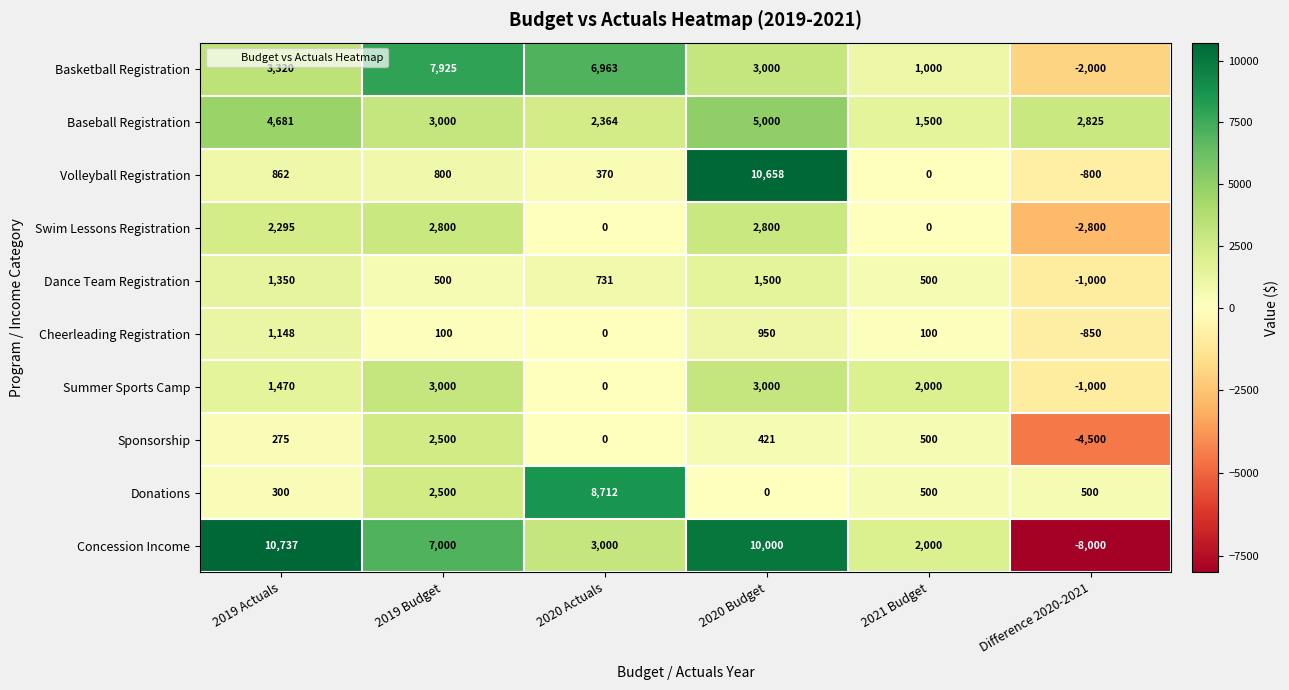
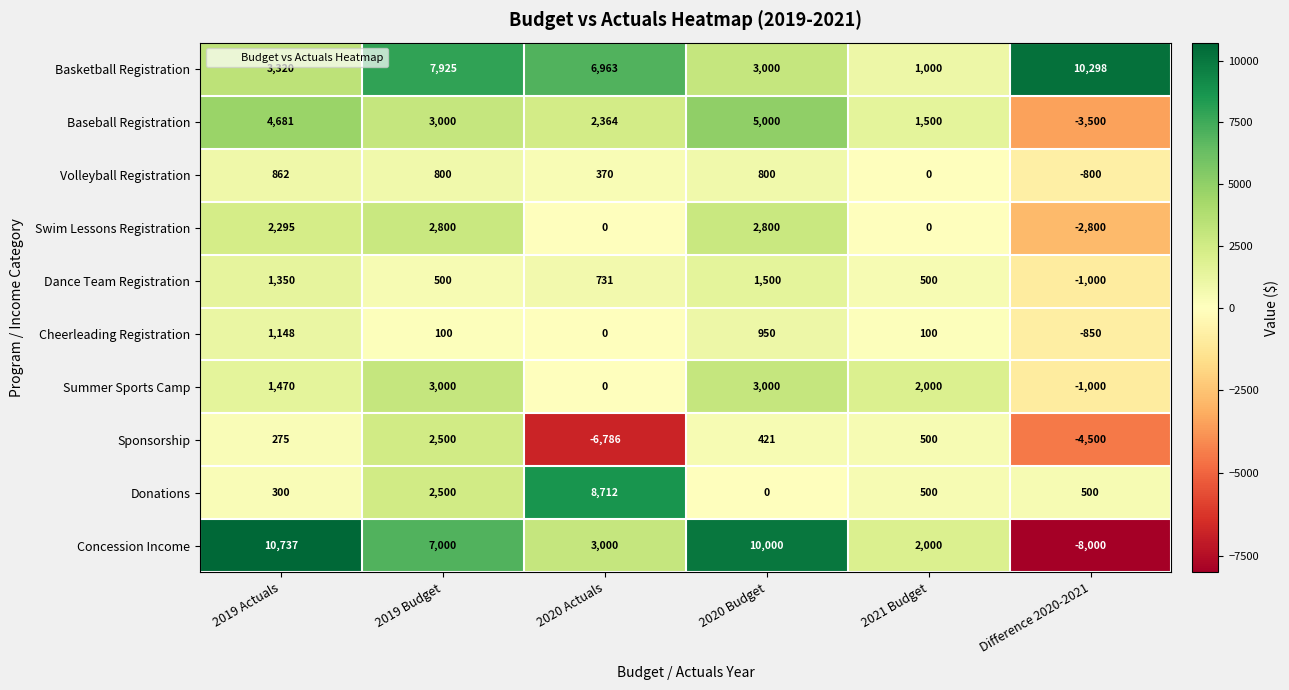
Basketball Registration, Difference 2020-2021: -2,000 -> 10,298
Baseball Registration, Difference 2020-2021: 2,825 -> -3,500
Volleyball Registration, 2020 Budget: 10,658 -> 800
Sponsorship, 2020 Actuals: 0 -> -6,786
